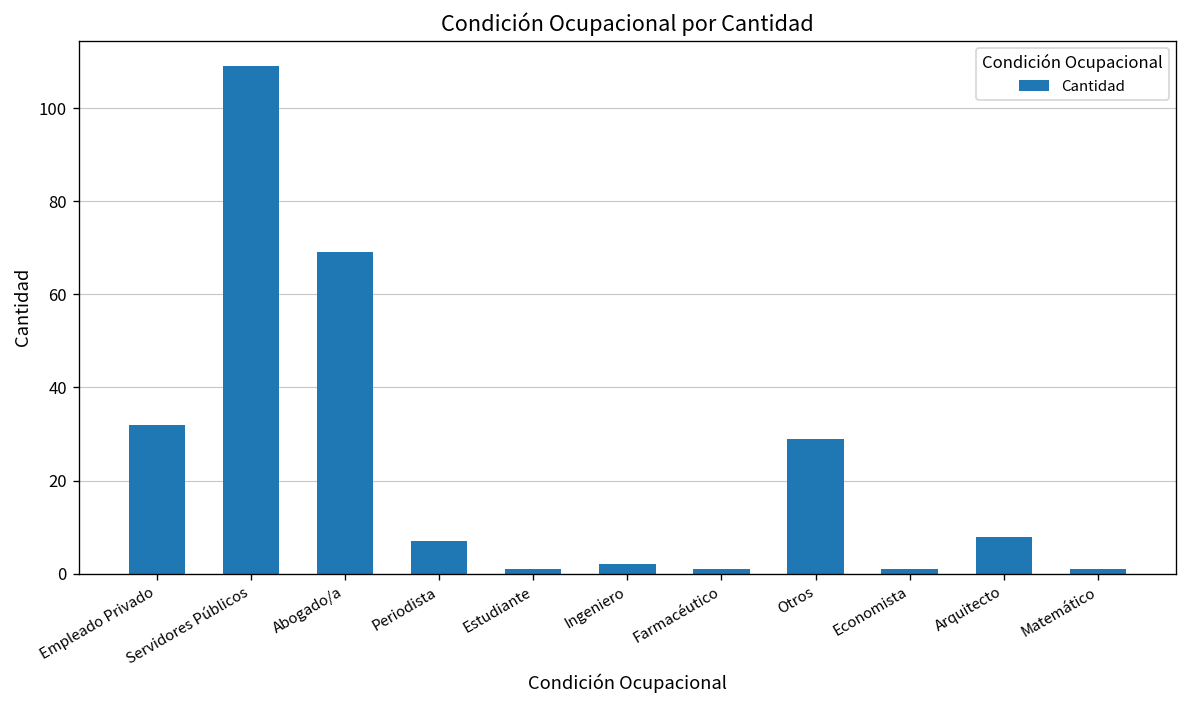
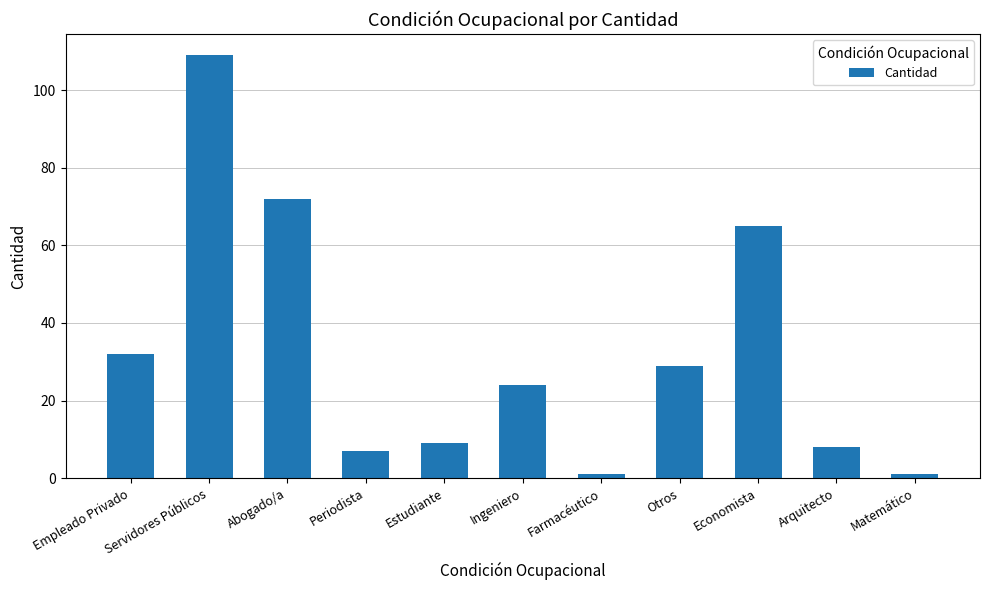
Abogado/a: 69 -> 72
Estudiante: 1 -> 9
Ingeniero: 2 -> 24
Economista: 1 -> 65
